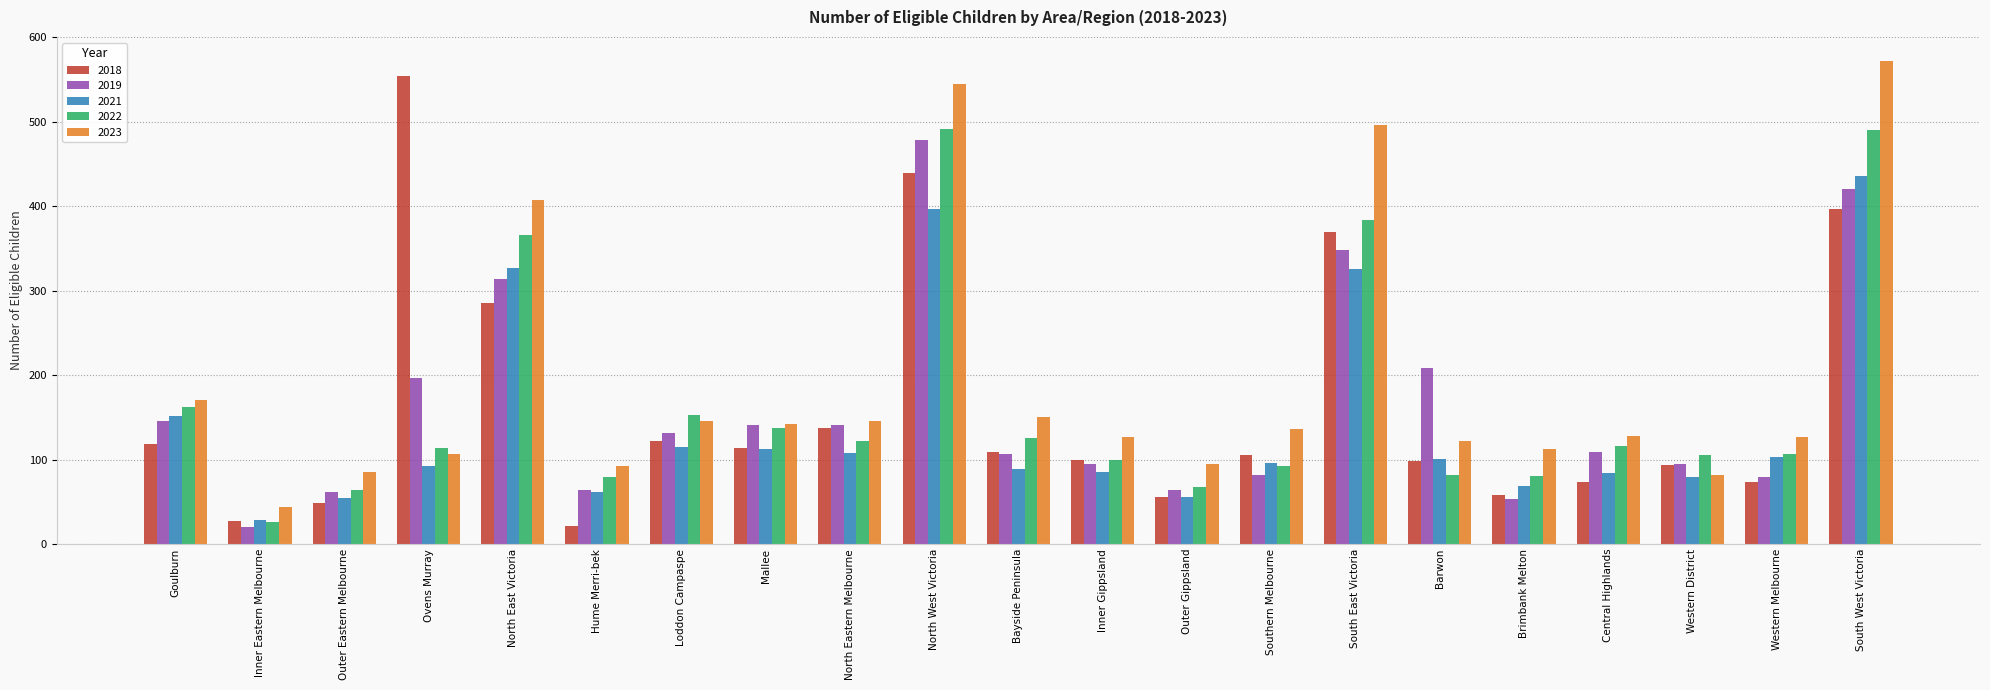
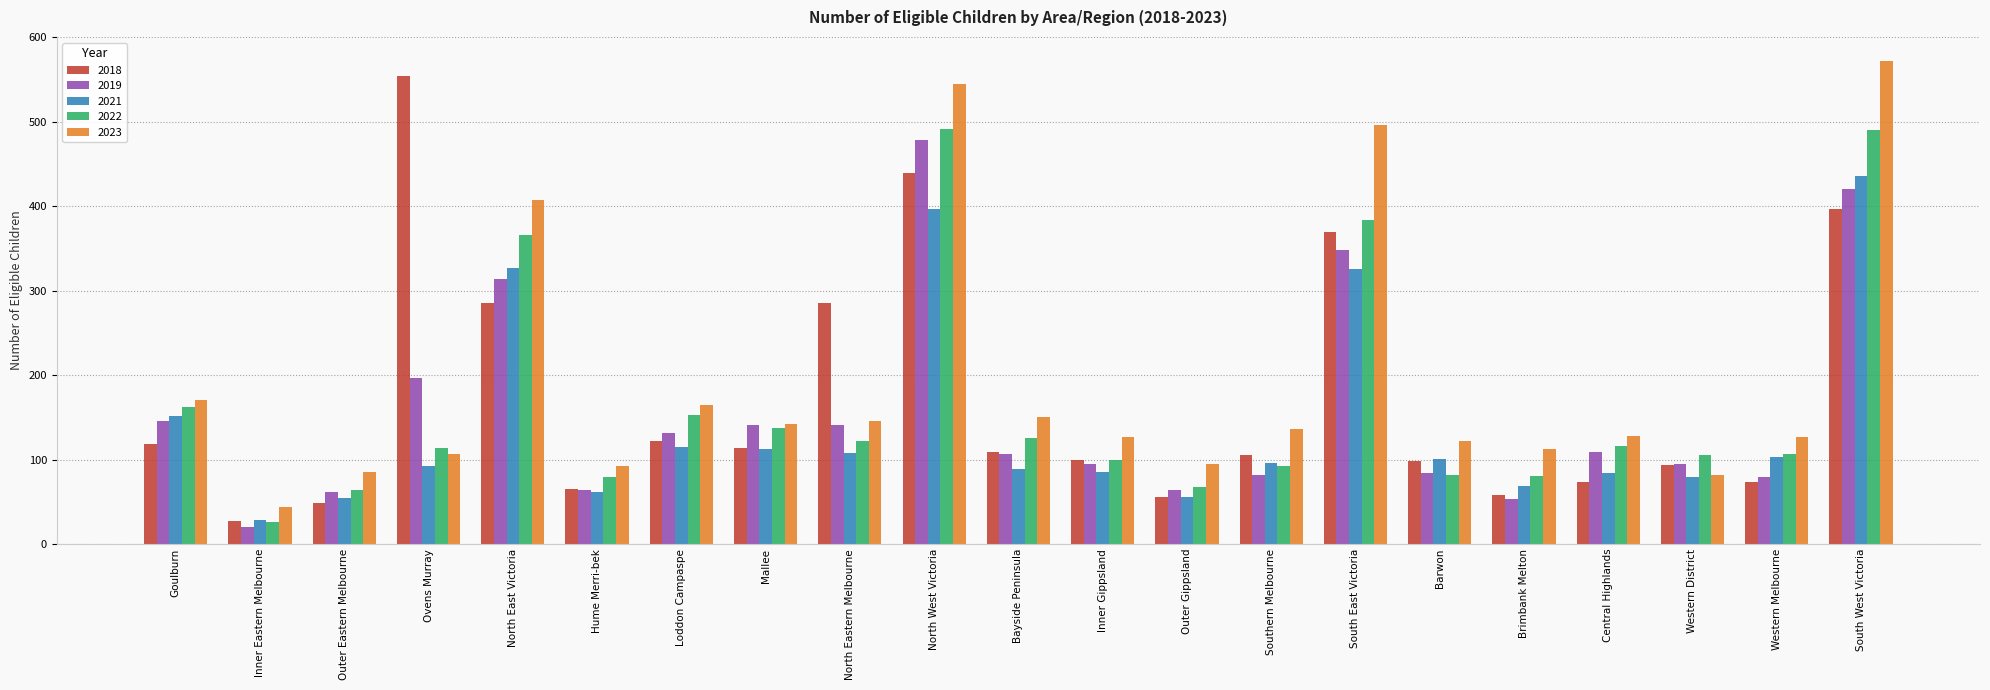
2018, Hume Merri-bek: 20 -> 70
2023, Loddon Campaspe: 150 -> 170
2018, North Eastern Melbourne: 140 -> 290
2019, Barwon: 210 -> 80
